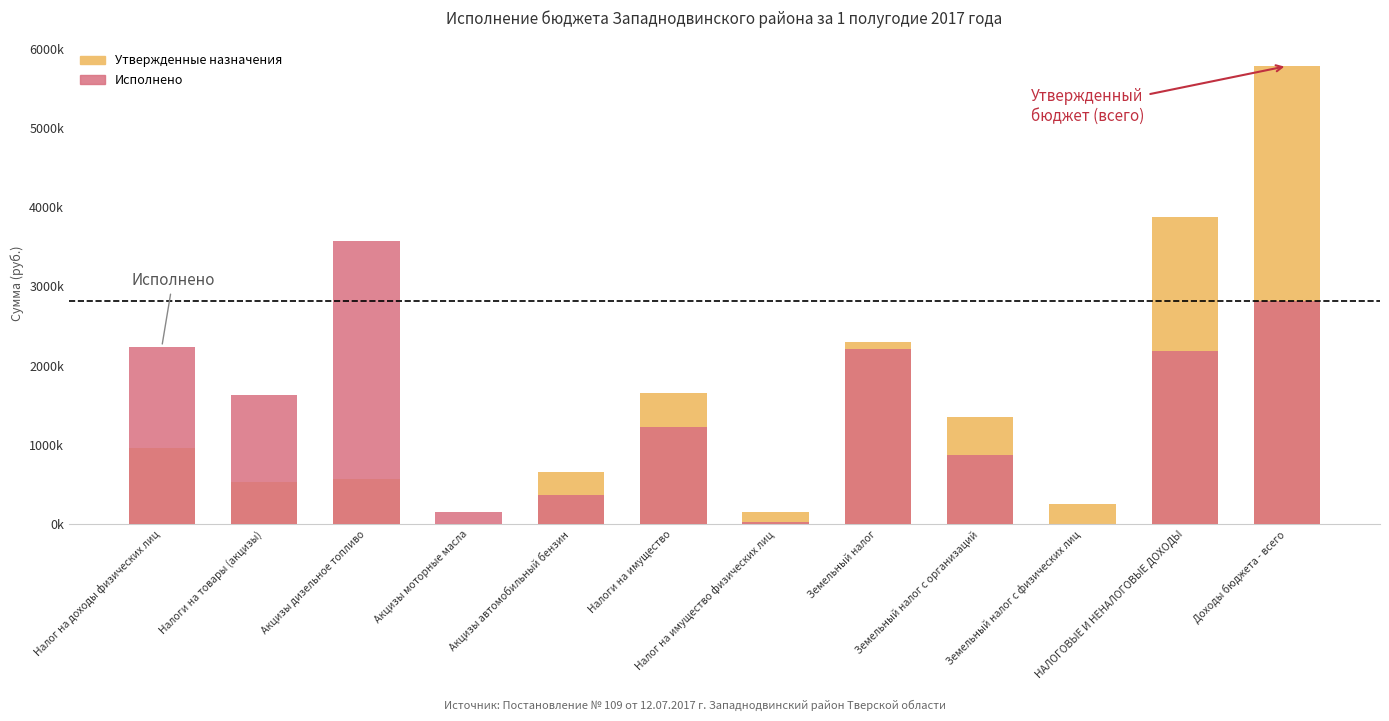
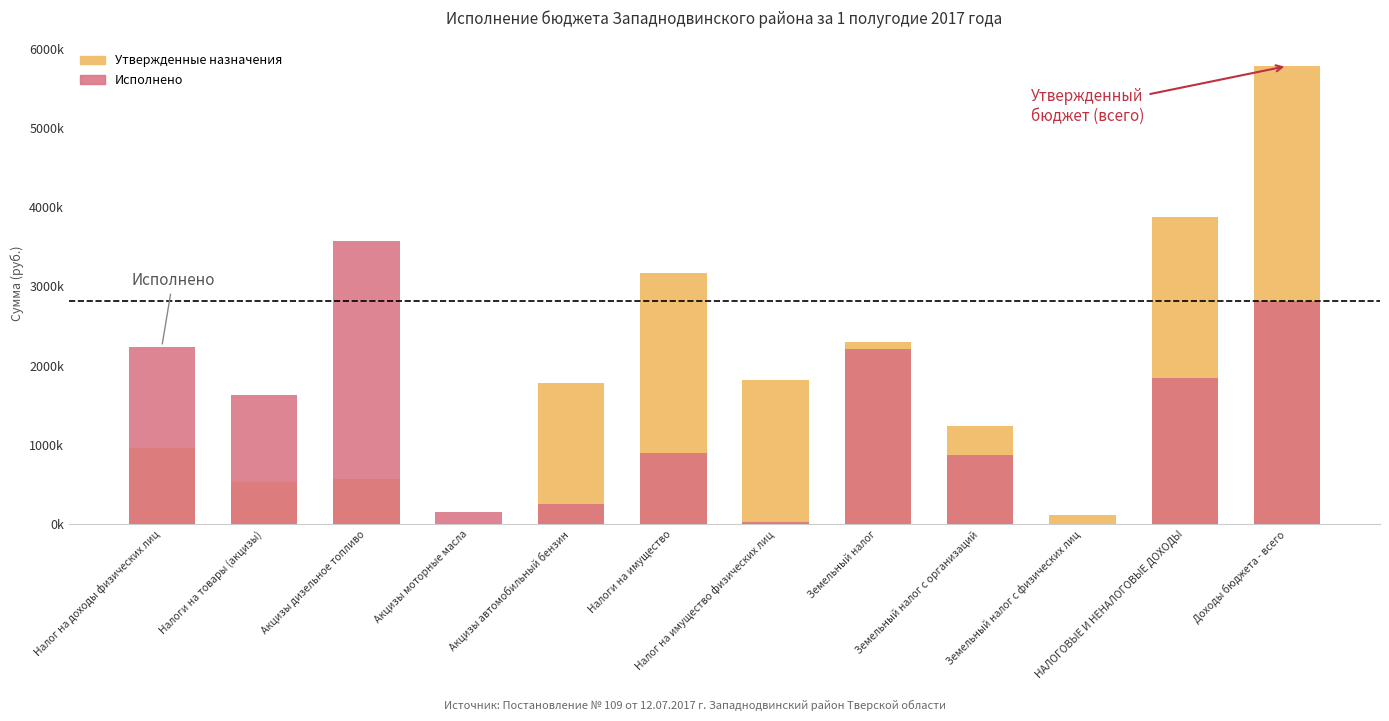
Утвержденные назначения, Акцизы автомобильный бензин: 700000 -> 1800000
Исполнено, Акцизы автомобильный бензин: 400000 -> 300000
Утвержденные назначения, Налоги на имущество: 1700000 -> 3200000
Исполнено, Налоги на имущество: 1200000 -> 900000
Утвержденные назначения, Налог на имущество физических лиц: 100000 -> 1800000
Утвержденные назначения, Земельный налог с организаций: 1300000 -> 1200000
Утвержденные назначения, Земельный налог с физических лиц: 300000 -> 100000
Исполнено, НАЛОГОВЫЕ И НЕНАЛОГОВЫЕ ДОХОДЫ: 2200000 -> 1800000
